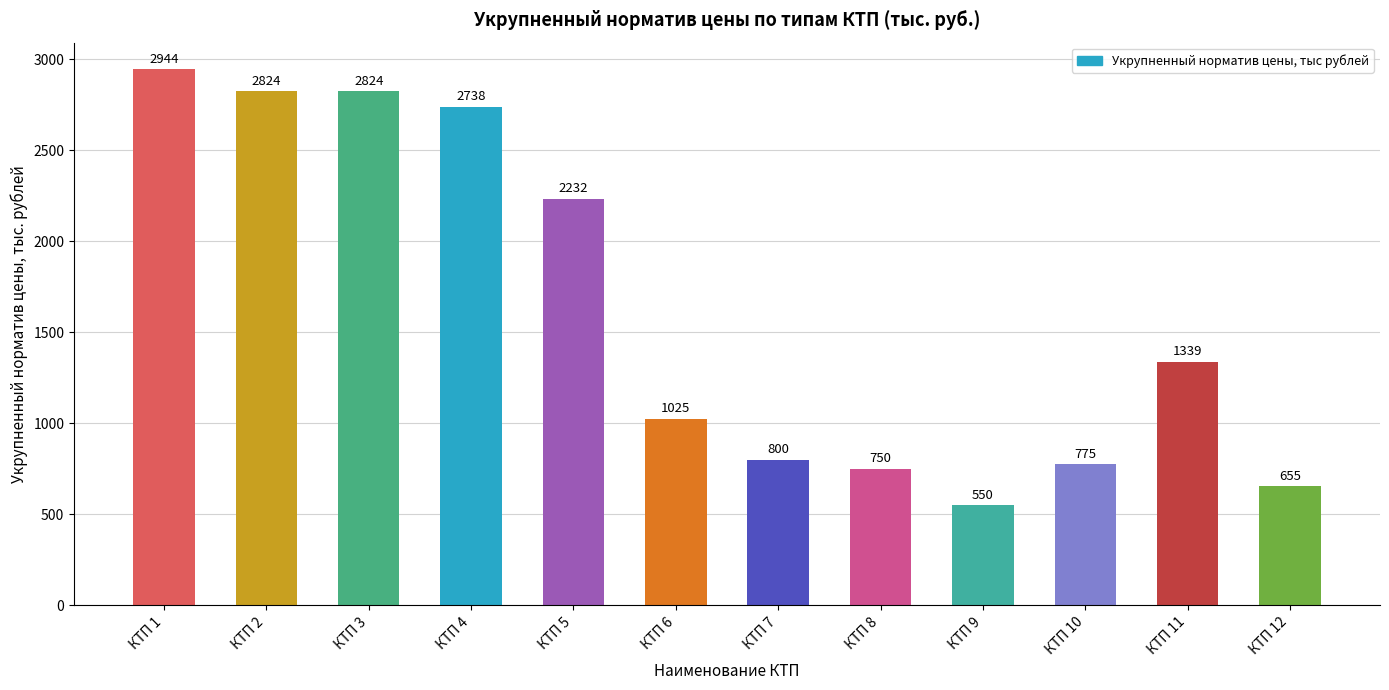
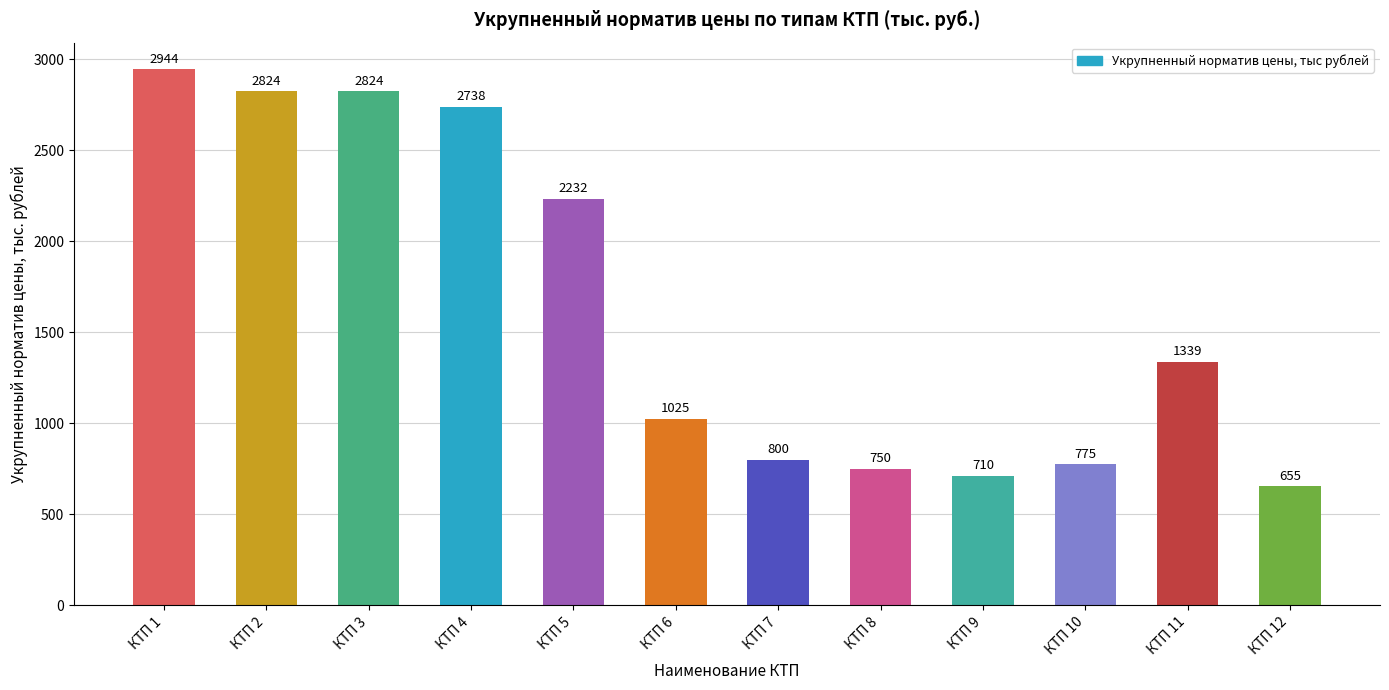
КТП 9: 550 -> 710
